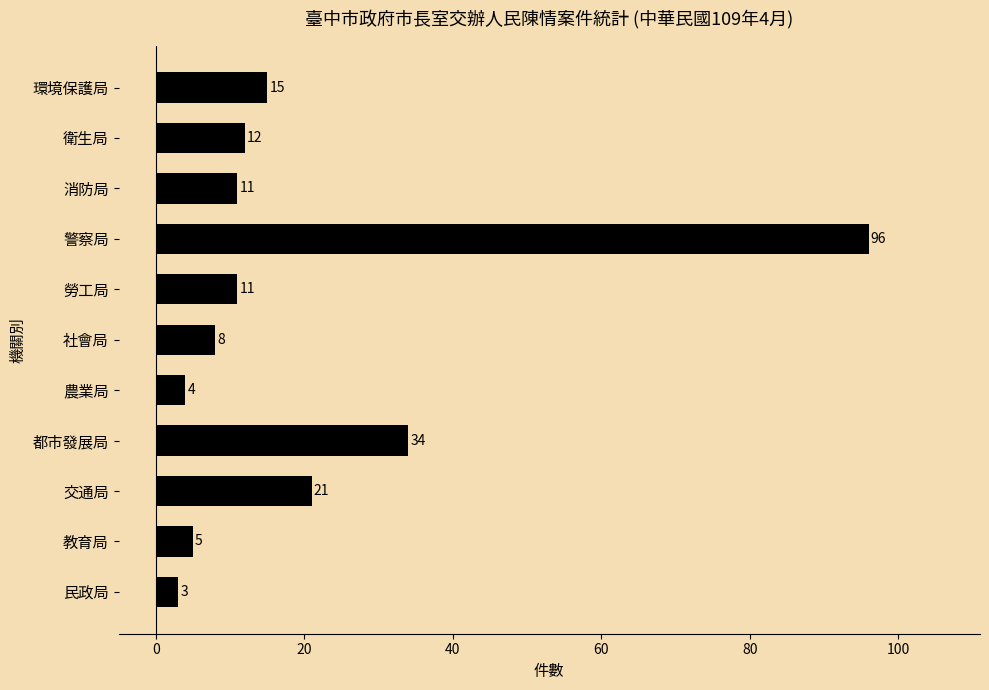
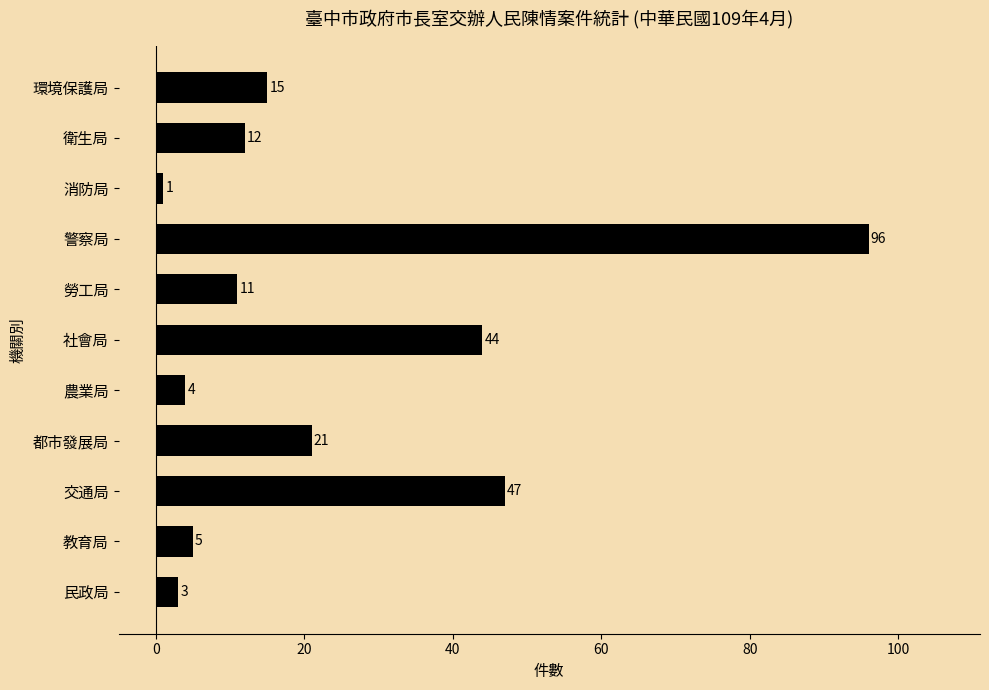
消防局: 11 -> 1
社會局: 8 -> 44
都市發展局: 34 -> 21
交通局: 21 -> 47
